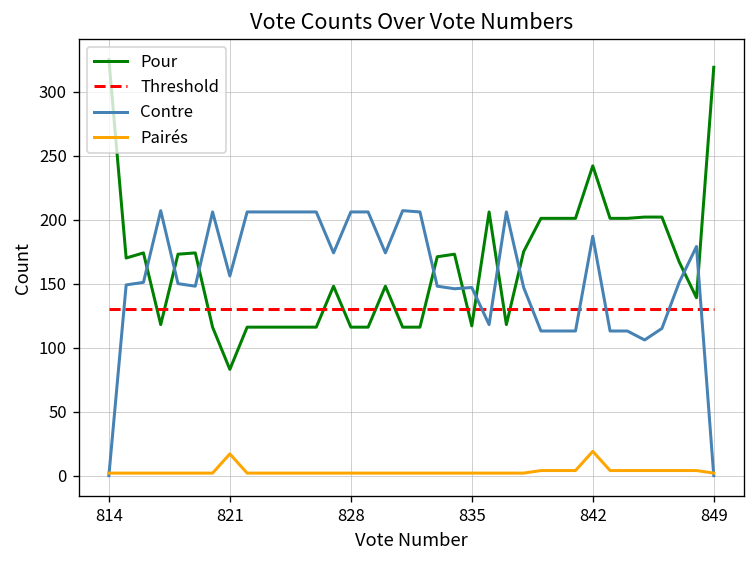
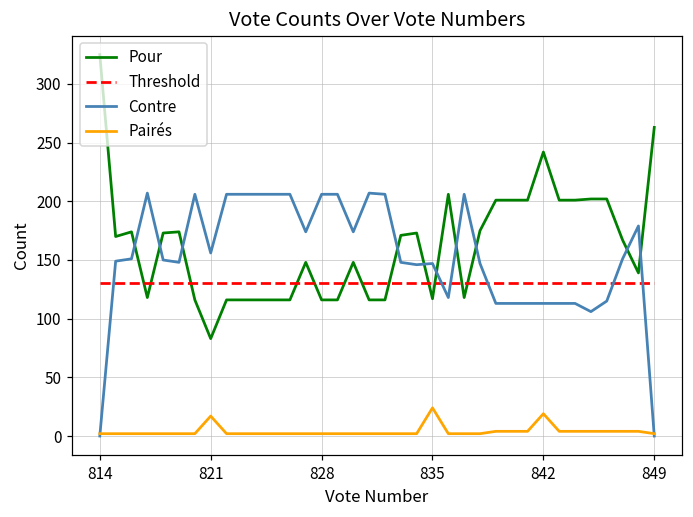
Pairés, 835: 2 -> 24
Contre, 842: 187 -> 113
Pour, 849: 319 -> 263
